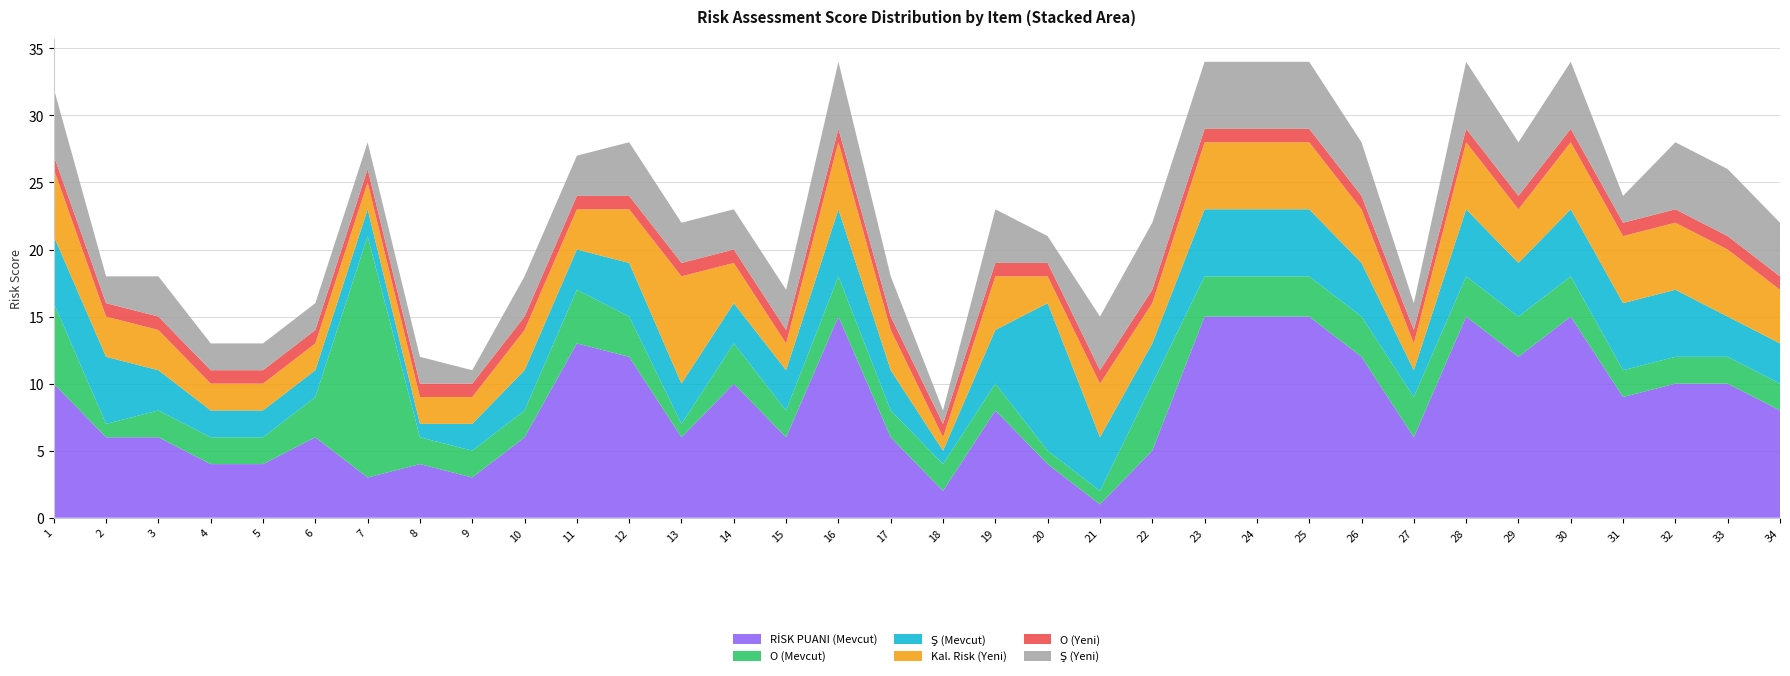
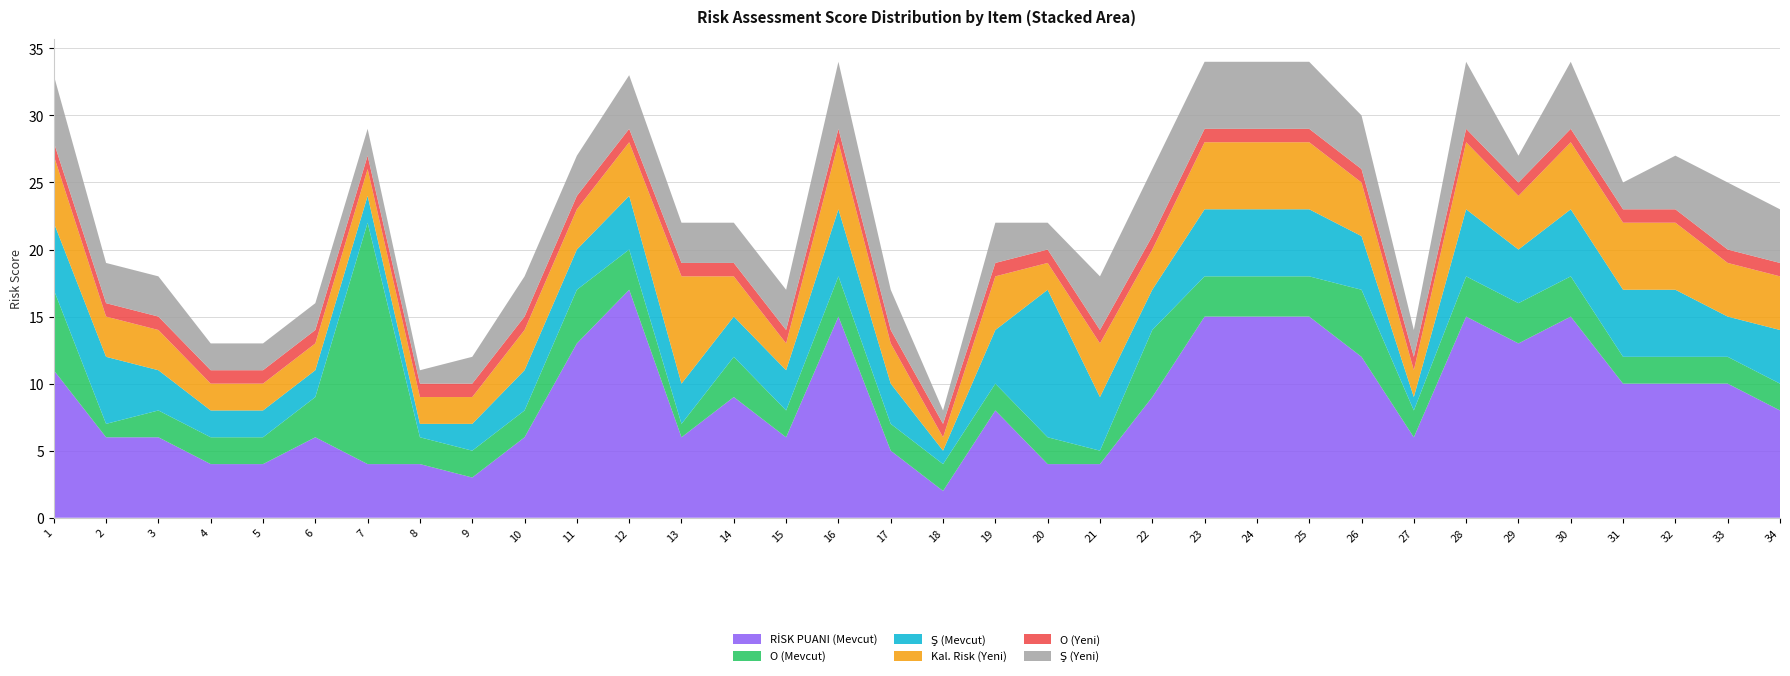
RİSK PUANI (Mevcut), 1: 10 -> 11
Ş (Yeni), 2: 2 -> 3
RİSK PUANI (Mevcut), 7: 3 -> 4
Ş (Yeni), 8: 2 -> 1
Ş (Yeni), 9: 1 -> 2
RİSK PUANI (Mevcut), 12: 12 -> 17
RİSK PUANI (Mevcut), 14: 10 -> 9
RİSK PUANI (Mevcut), 17: 6 -> 5
Ş (Yeni), 19: 4 -> 3
O (Mevcut), 20: 1 -> 2
RİSK PUANI (Mevcut), 21: 1 -> 4
RİSK PUANI (Mevcut), 22: 5 -> 9
O (Mevcut), 26: 3 -> 5
O (Mevcut), 27: 3 -> 2
Ş (Mevcut), 27: 2 -> 1
RİSK PUANI (Mevcut), 29: 12 -> 13
Ş (Yeni), 29: 4 -> 2
RİSK PUANI (Mevcut), 31: 9 -> 10
Ş (Yeni), 32: 5 -> 4
Kal. Risk (Yeni), 33: 5 -> 4
Ş (Mevcut), 34: 3 -> 4
